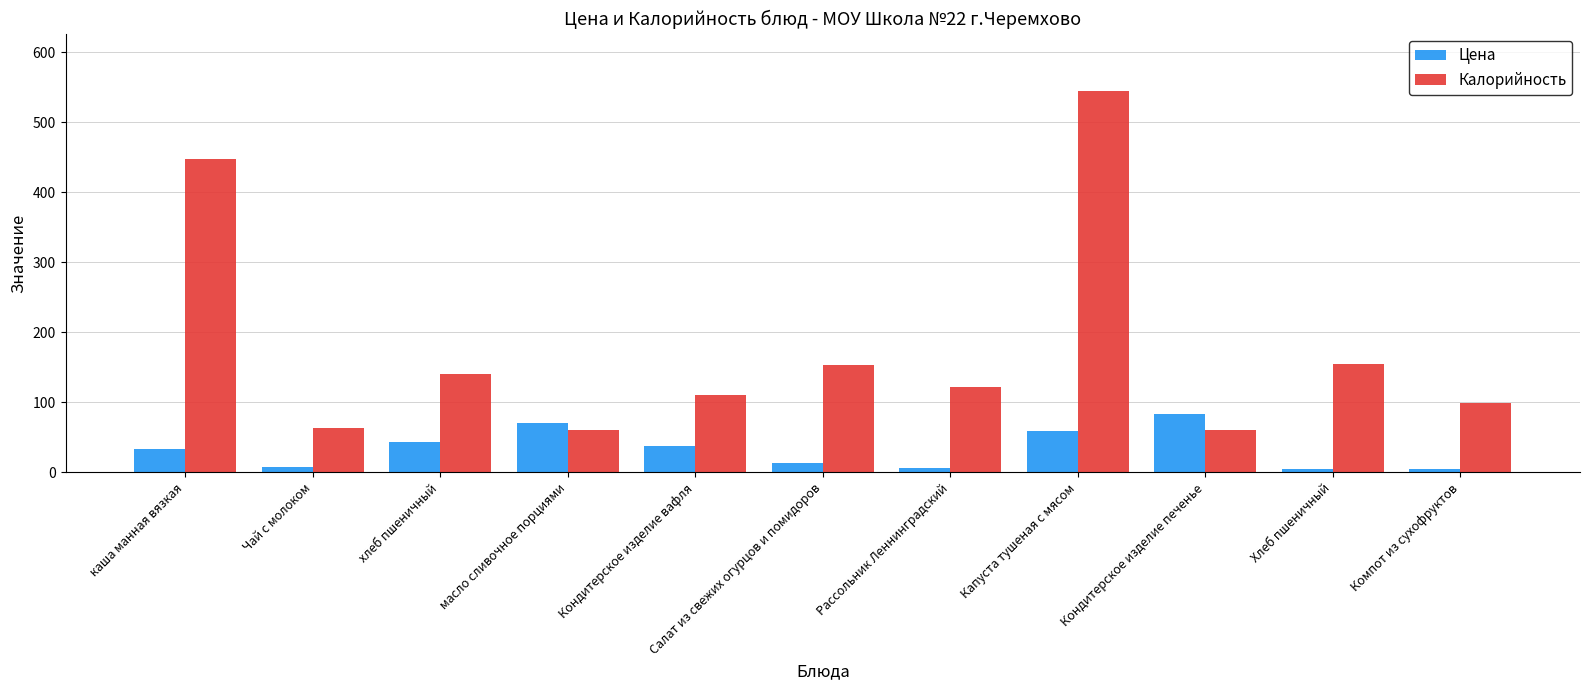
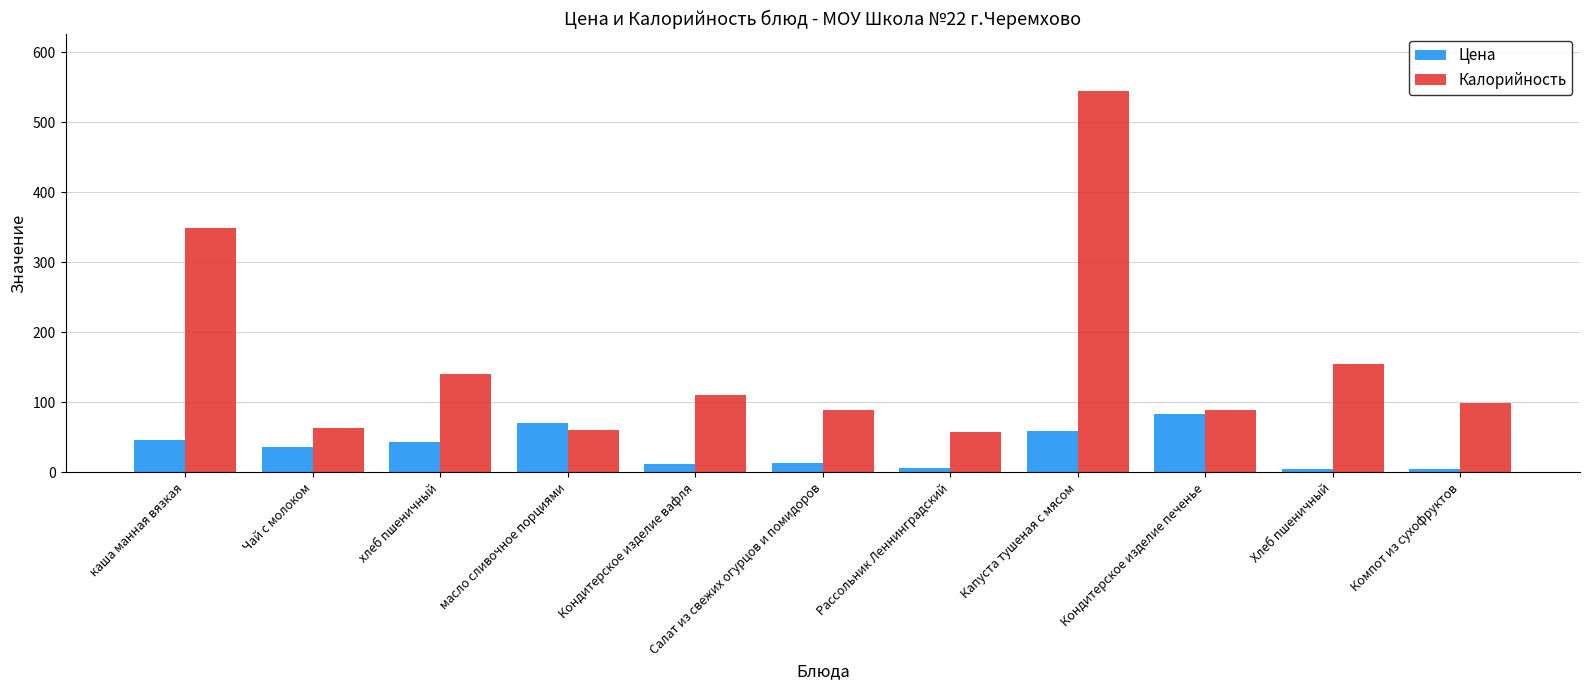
Цена, каша манная вязкая: 30 -> 50
Калорийность, каша манная вязкая: 450 -> 350
Цена, Чай с молоком: 10 -> 40
Цена, Кондитерское изделие вафля: 40 -> 10
Калорийность, Салат из свежих огурцов и помидоров: 150 -> 90
Калорийность, Рассольник Леннинградский: 120 -> 60
Калорийность, Кондитерское изделие печенье: 60 -> 90
